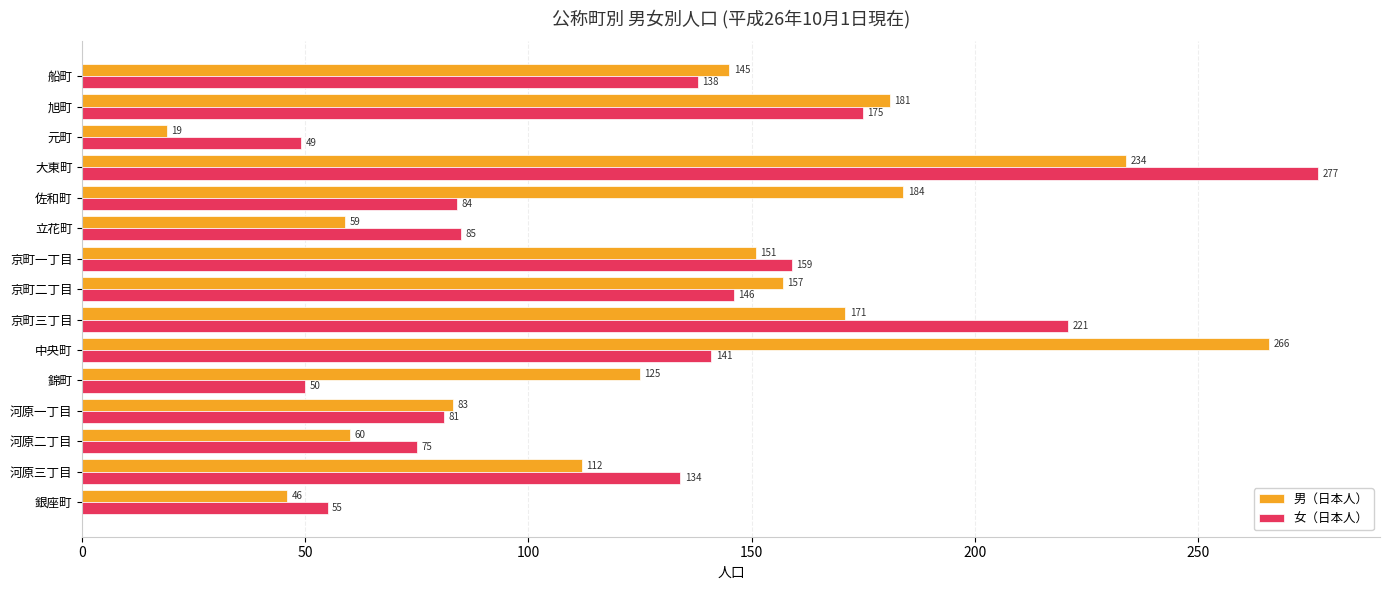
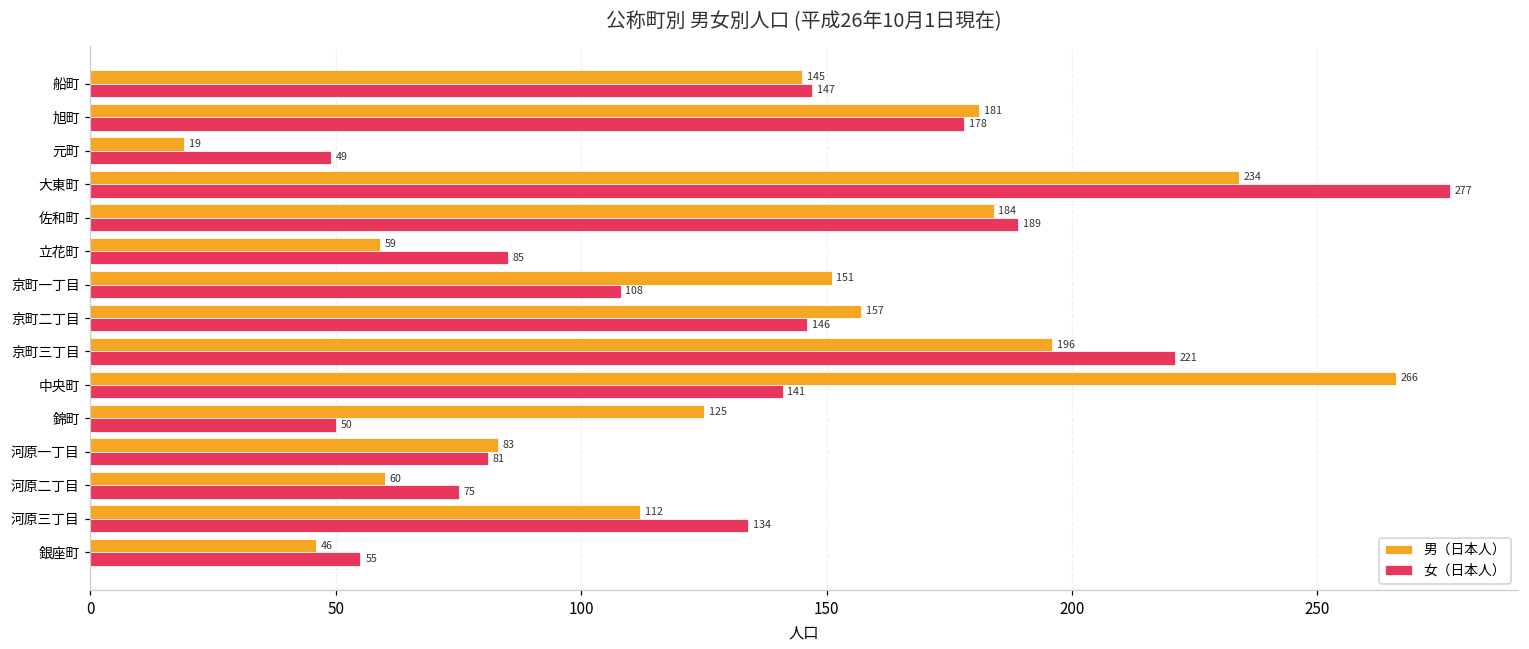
女（日本人）, 船町: 138 -> 147
女（日本人）, 旭町: 175 -> 178
女（日本人）, 佐和町: 84 -> 189
女（日本人）, 京町一丁目: 159 -> 108
男（日本人）, 京町三丁目: 171 -> 196
